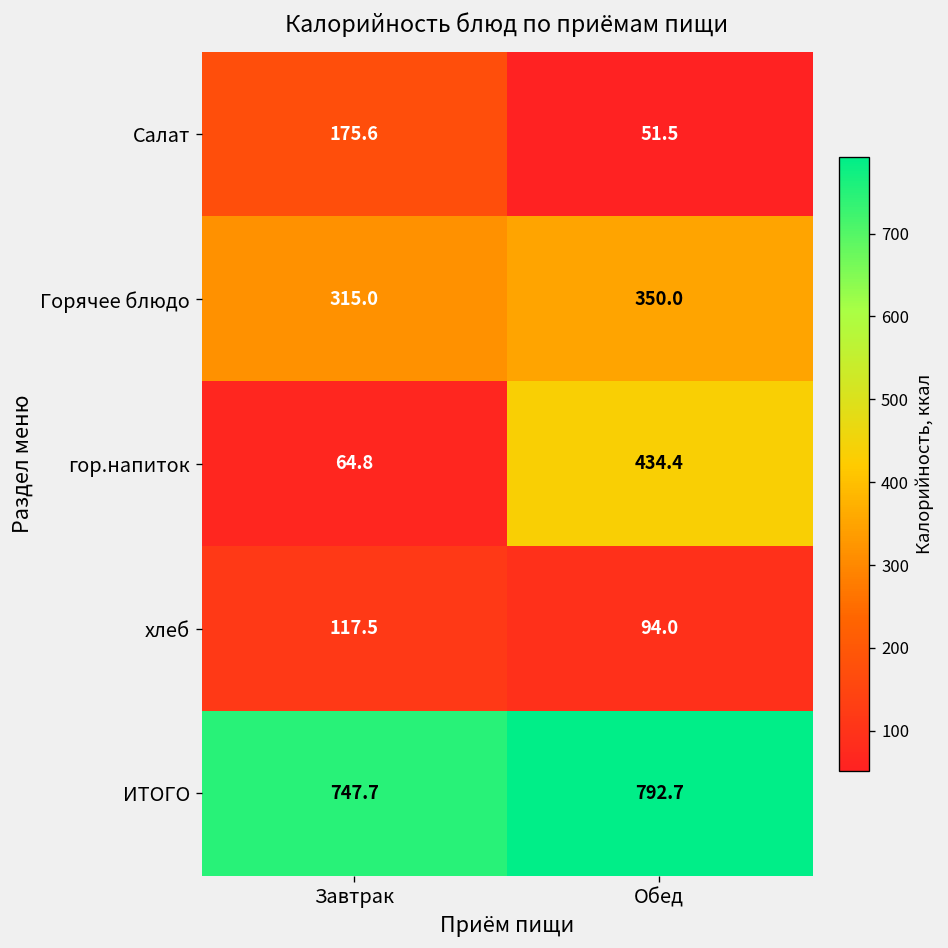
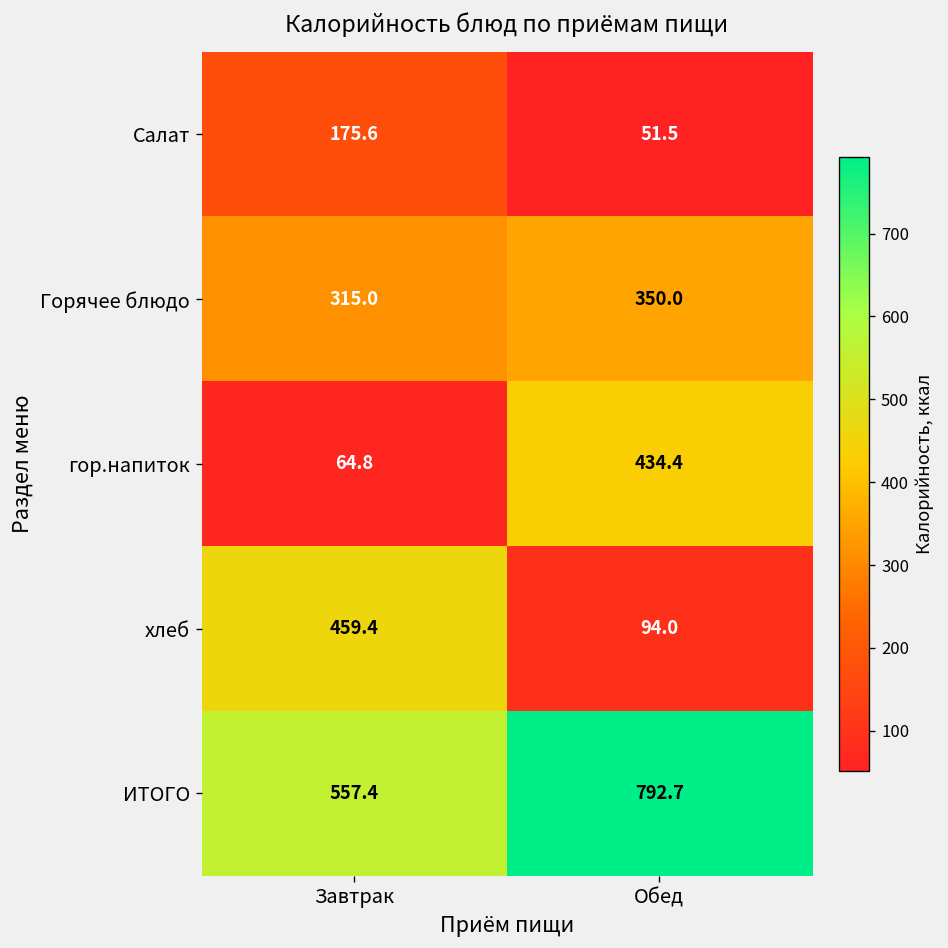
хлеб, Завтрак: 117.5 -> 459.4
ИТОГО, Завтрак: 747.7 -> 557.4
